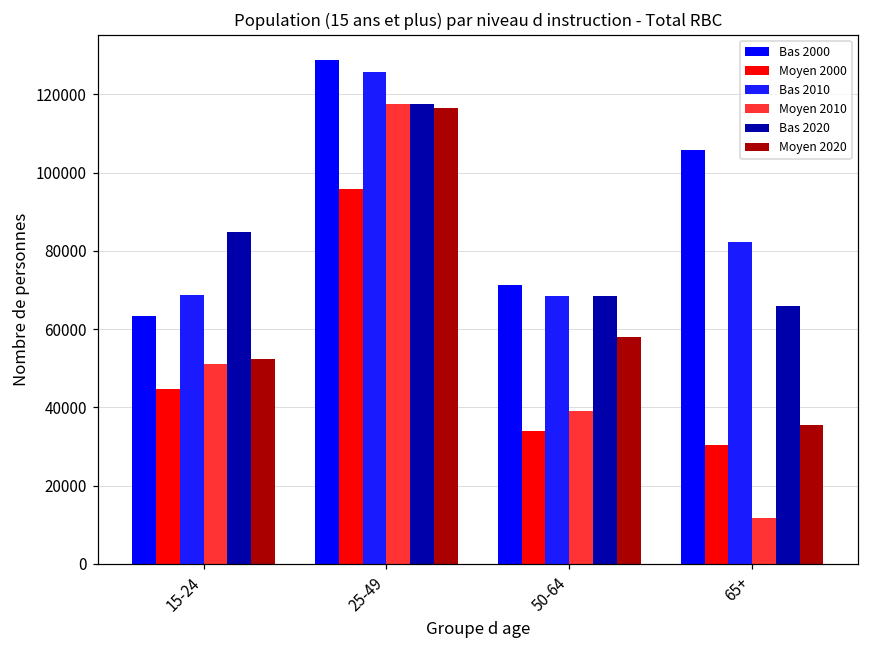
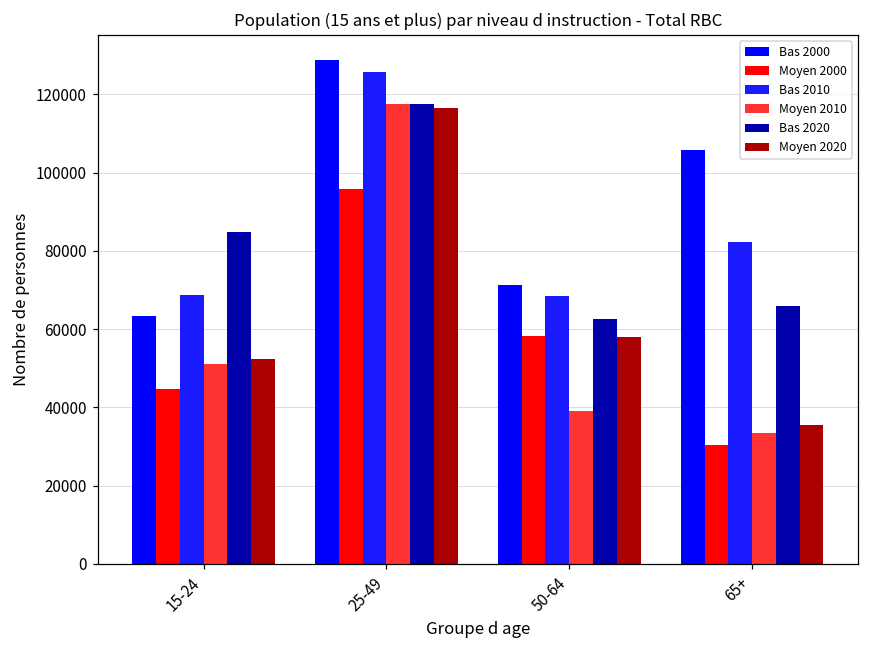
Moyen 2000, 50-64: 34000 -> 58000
Bas 2020, 50-64: 69000 -> 63000
Moyen 2010, 65+: 12000 -> 34000
